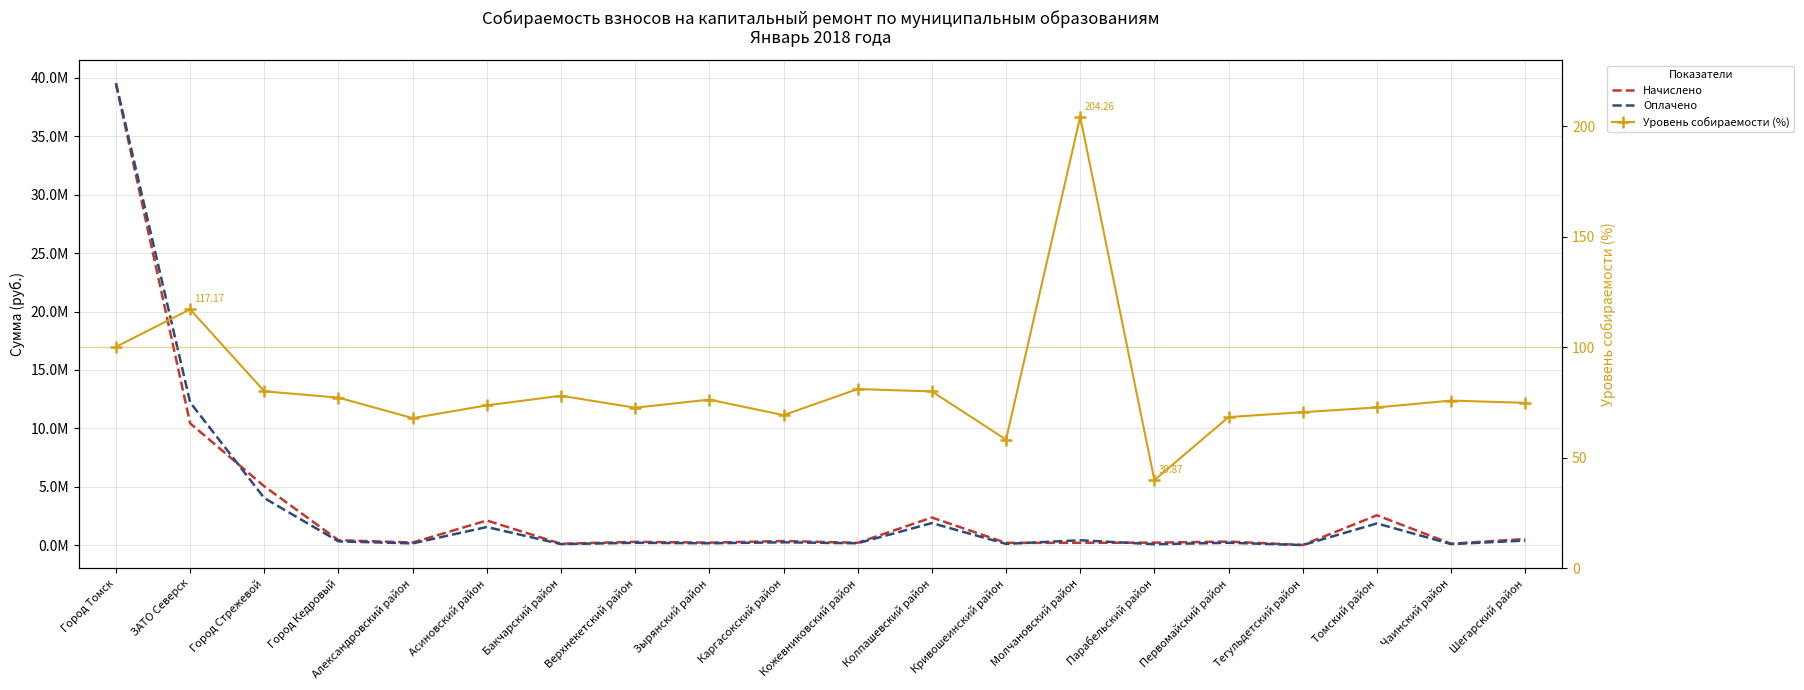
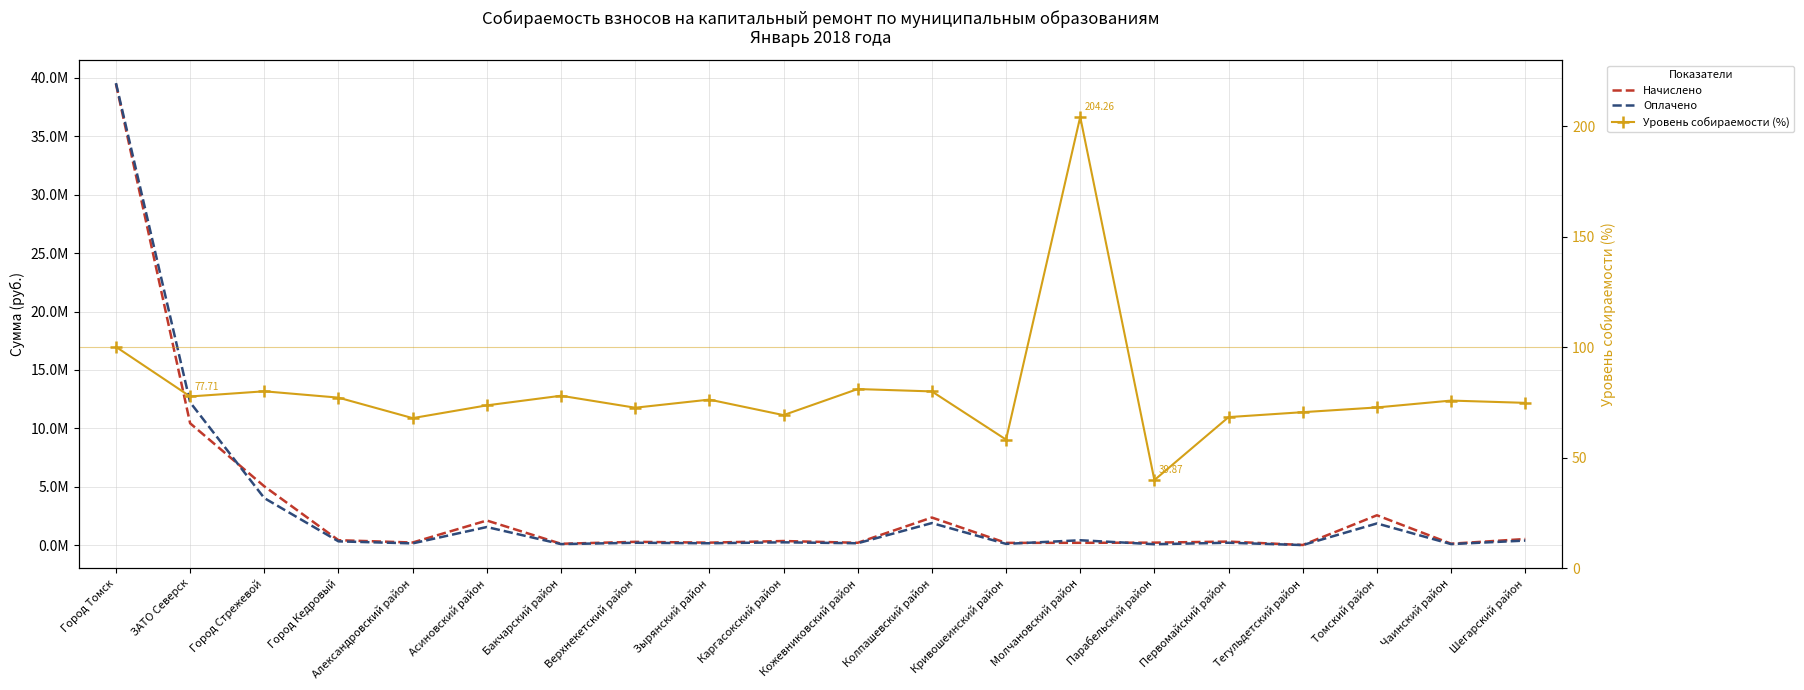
Уровень собираемости (%), ЗАТО Северск: 117.17 -> 77.71
